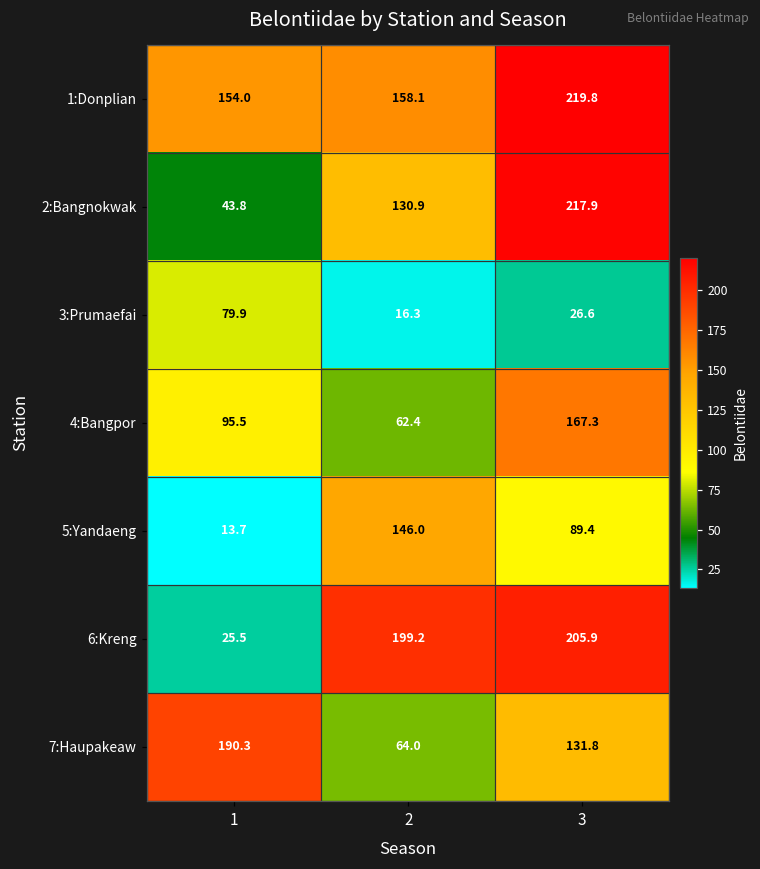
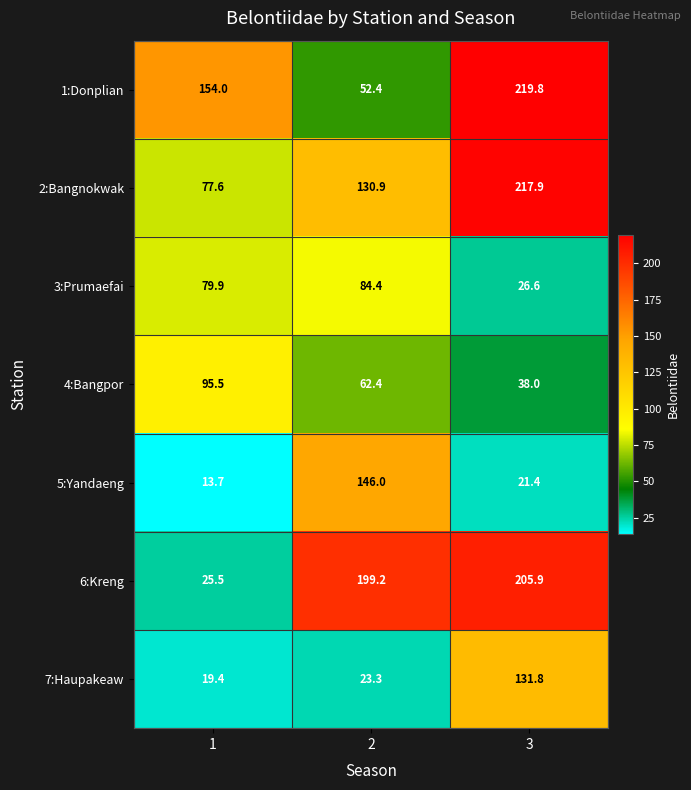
1:Donplian, 2: 158.1 -> 52.4
2:Bangnokwak, 1: 43.8 -> 77.6
3:Prumaefai, 2: 16.3 -> 84.4
4:Bangpor, 3: 167.3 -> 38.0
5:Yandaeng, 3: 89.4 -> 21.4
7:Haupakeaw, 1: 190.3 -> 19.4
7:Haupakeaw, 2: 64.0 -> 23.3
